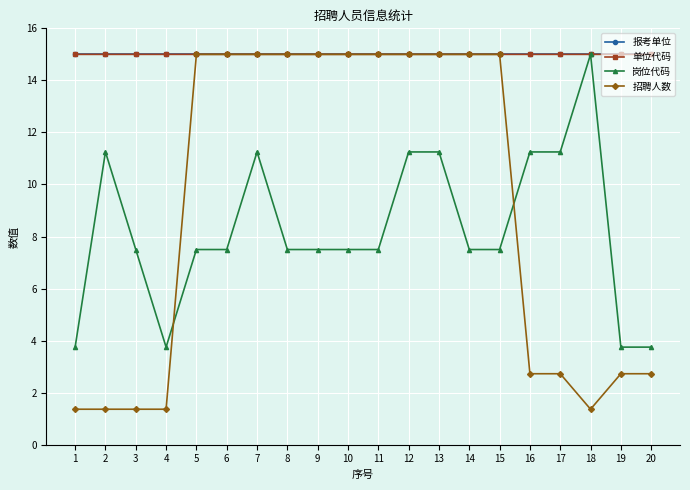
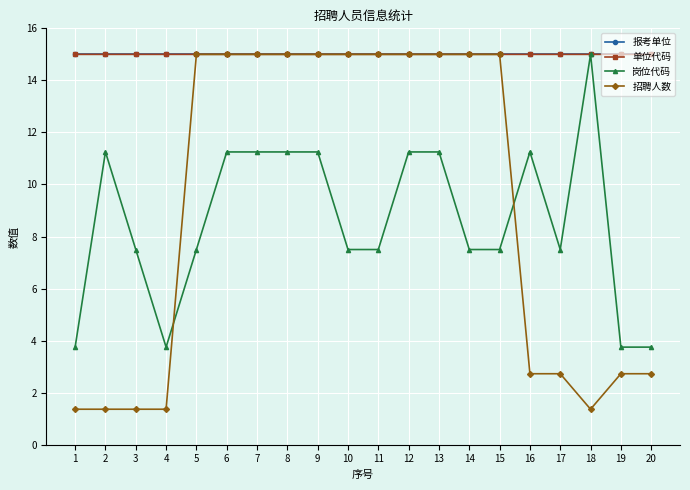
岗位代码, 6: 7.5 -> 11.3
岗位代码, 8: 7.5 -> 11.3
岗位代码, 9: 7.5 -> 11.3
岗位代码, 17: 11.3 -> 7.5
